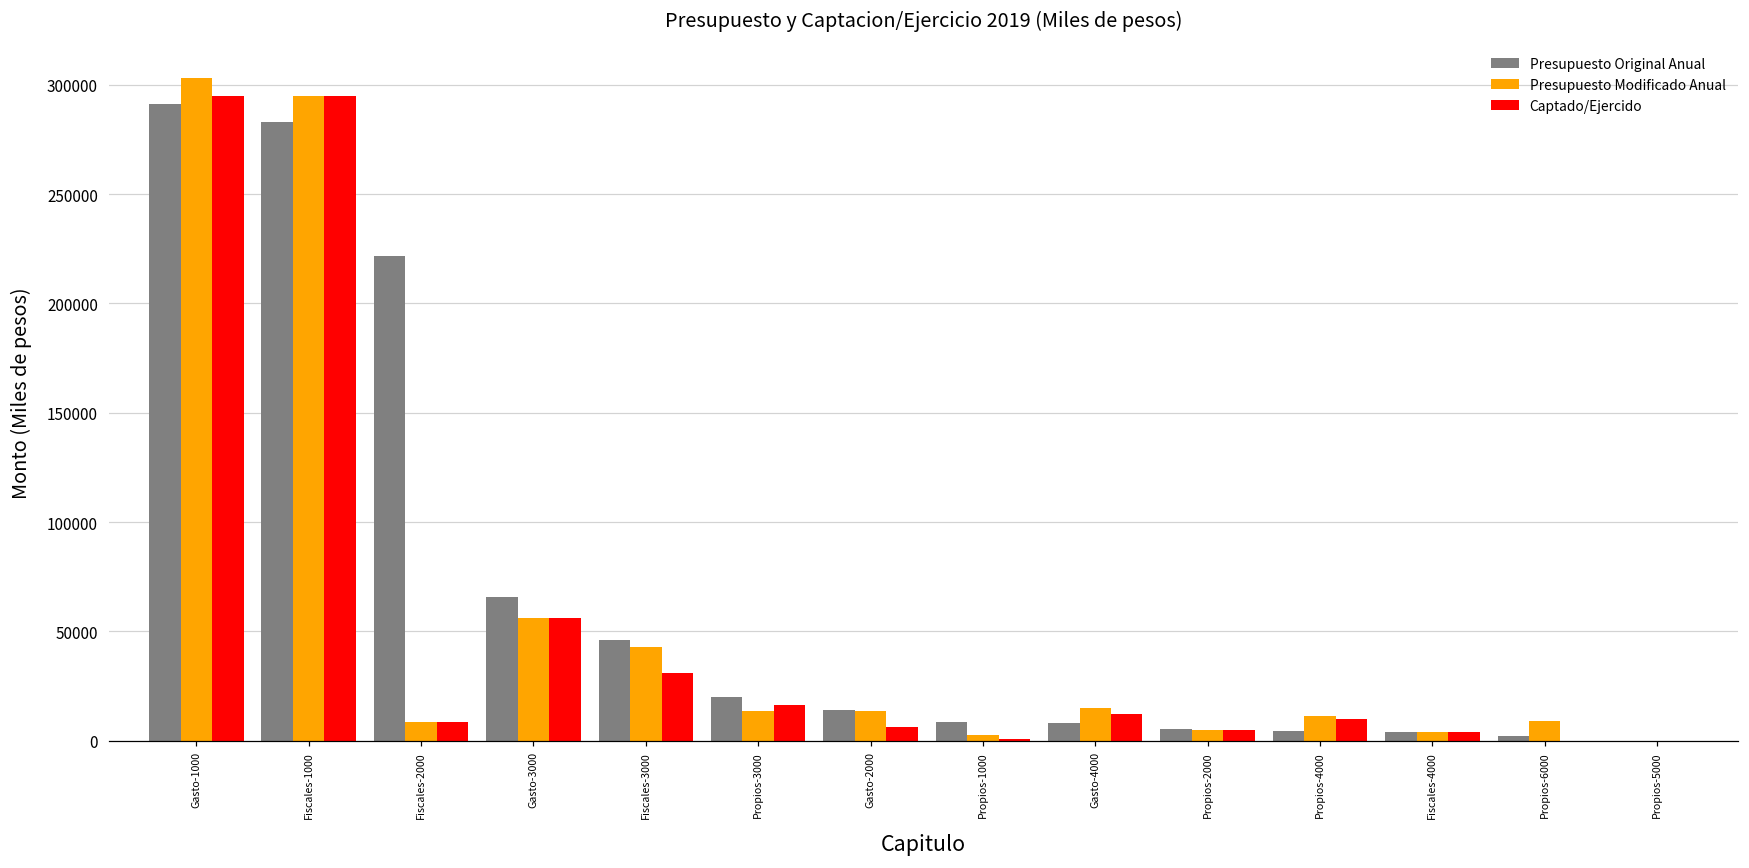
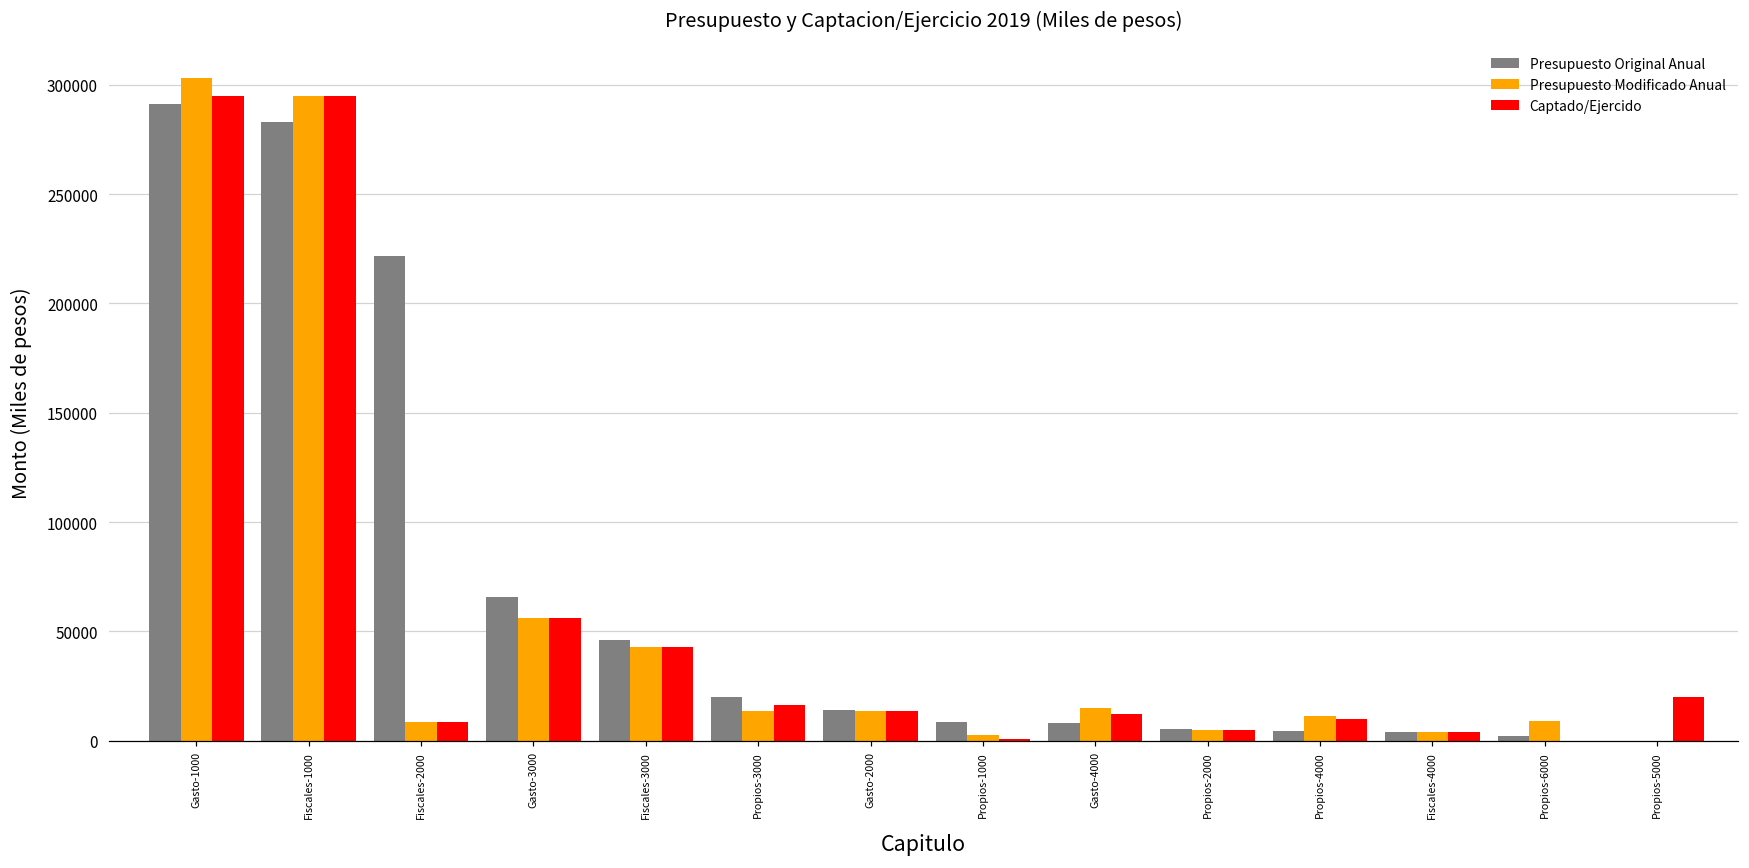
Captado/Ejercido, Fiscales-3000: 31000 -> 43000
Captado/Ejercido, Gasto-2000: 6000 -> 13000
Captado/Ejercido, Propios-5000: 0 -> 20000
